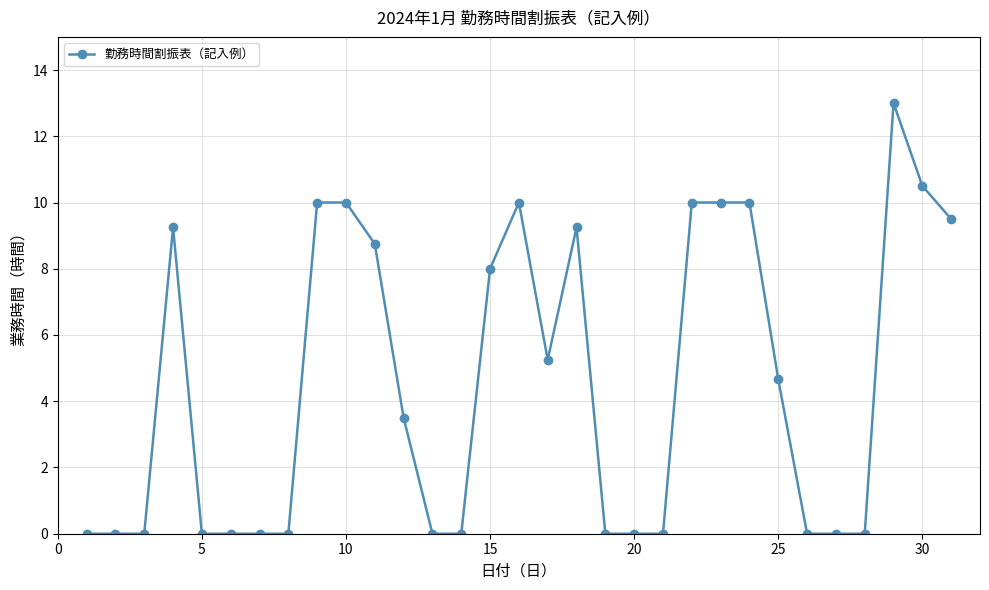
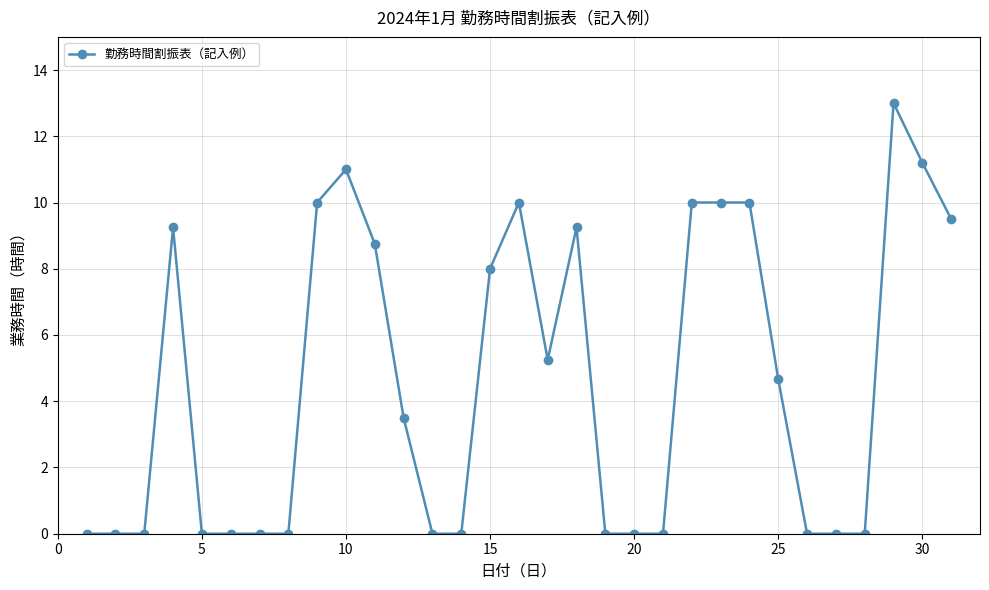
10: 10 -> 11
30: 10.5 -> 11.2
